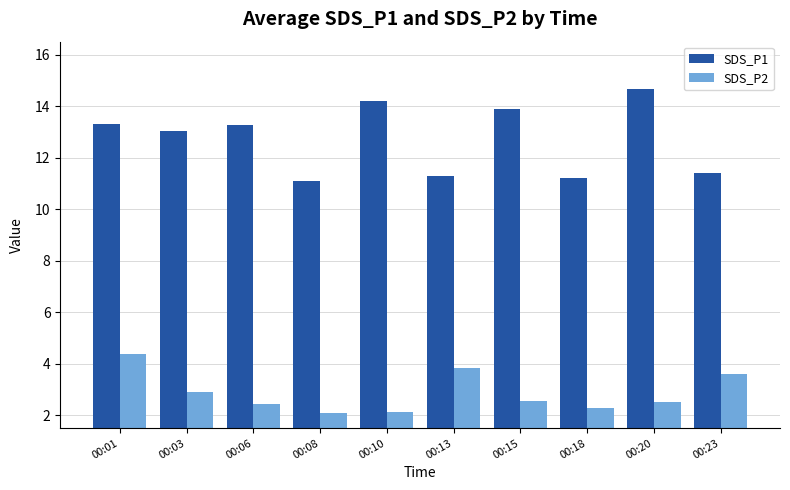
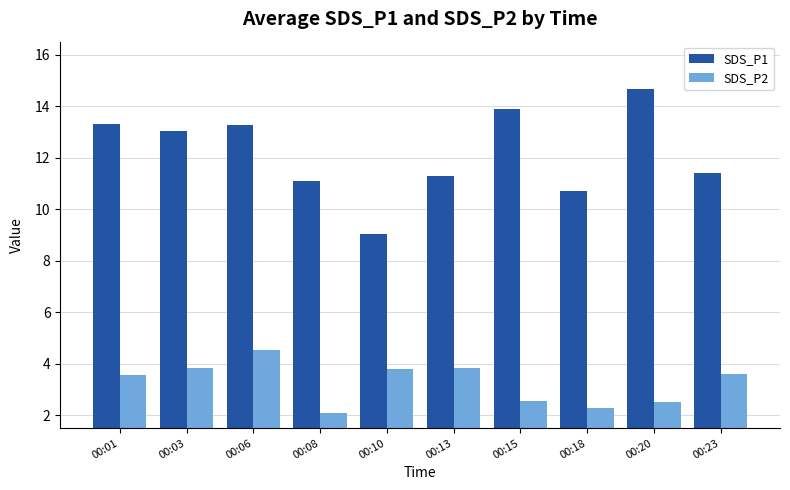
SDS_P2, 00:01: 4.4 -> 3.6
SDS_P2, 00:03: 2.9 -> 3.8
SDS_P2, 00:06: 2.5 -> 4.5
SDS_P1, 00:10: 14.2 -> 9.1
SDS_P2, 00:10: 2.1 -> 3.8
SDS_P1, 00:18: 11.2 -> 10.7
